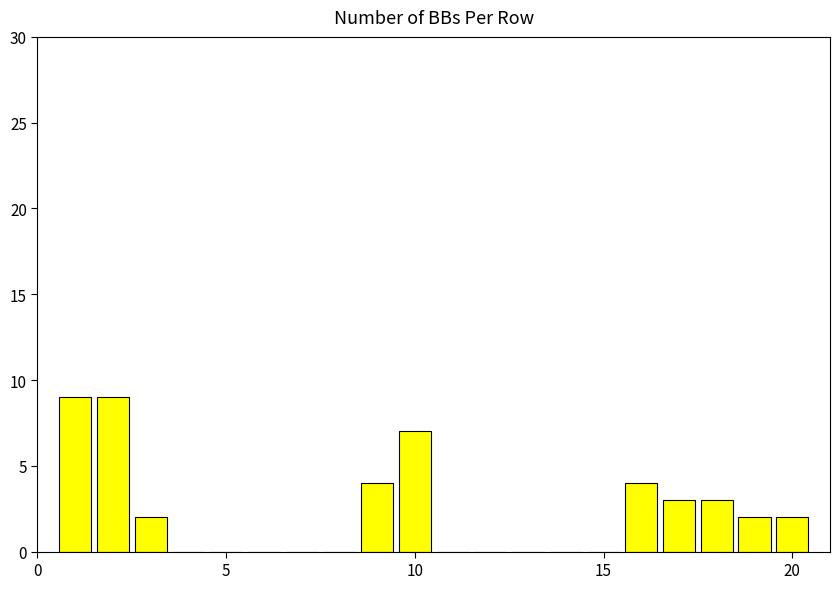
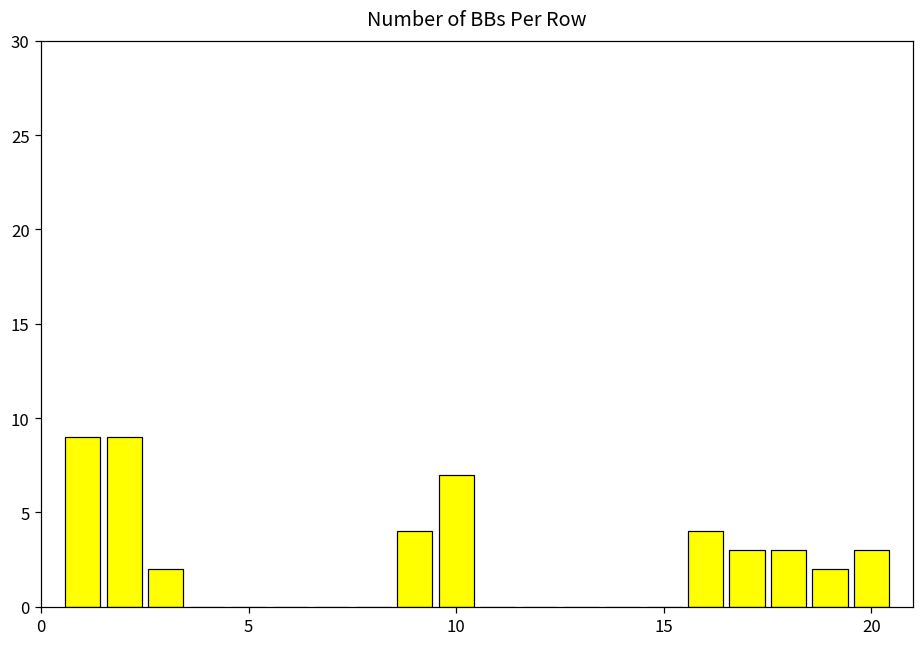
20: 2 -> 3
